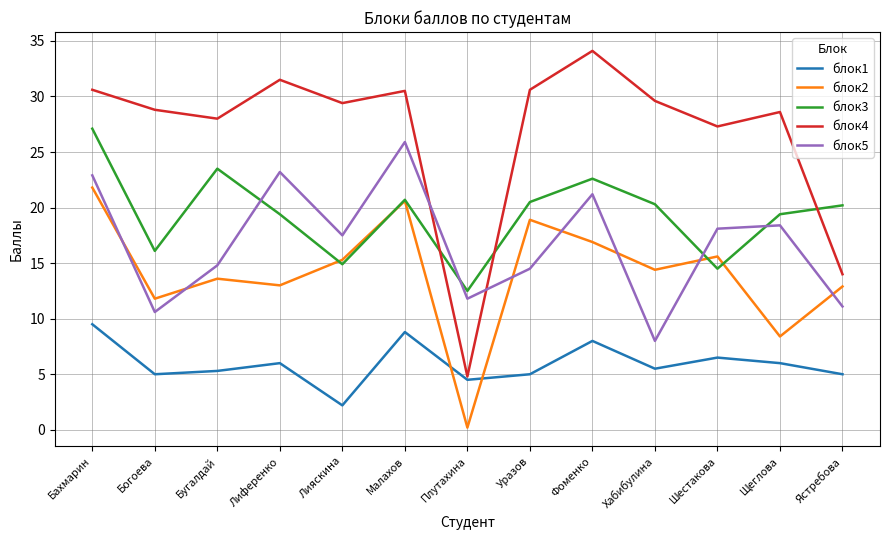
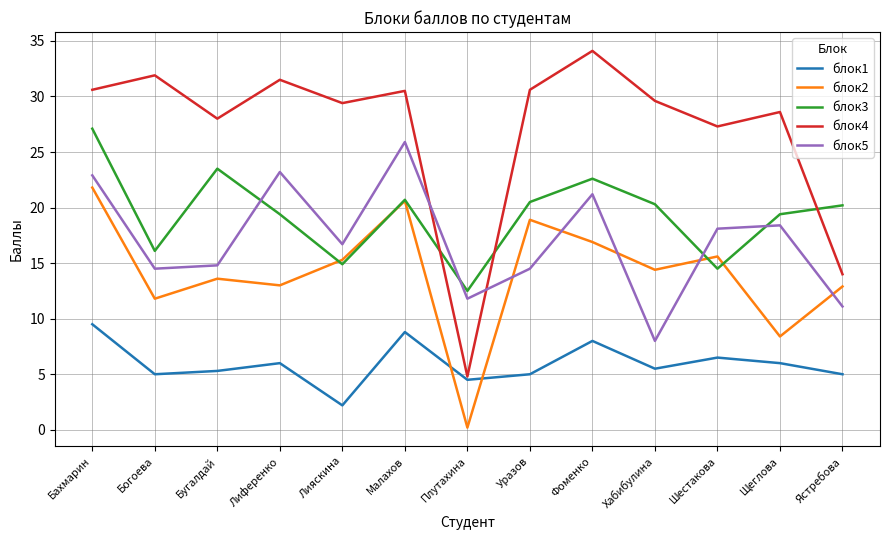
блок4, Богоева: 28.8 -> 31.9
блок5, Богоева: 10.6 -> 14.5
блок5, Лияскина: 17.5 -> 16.7
